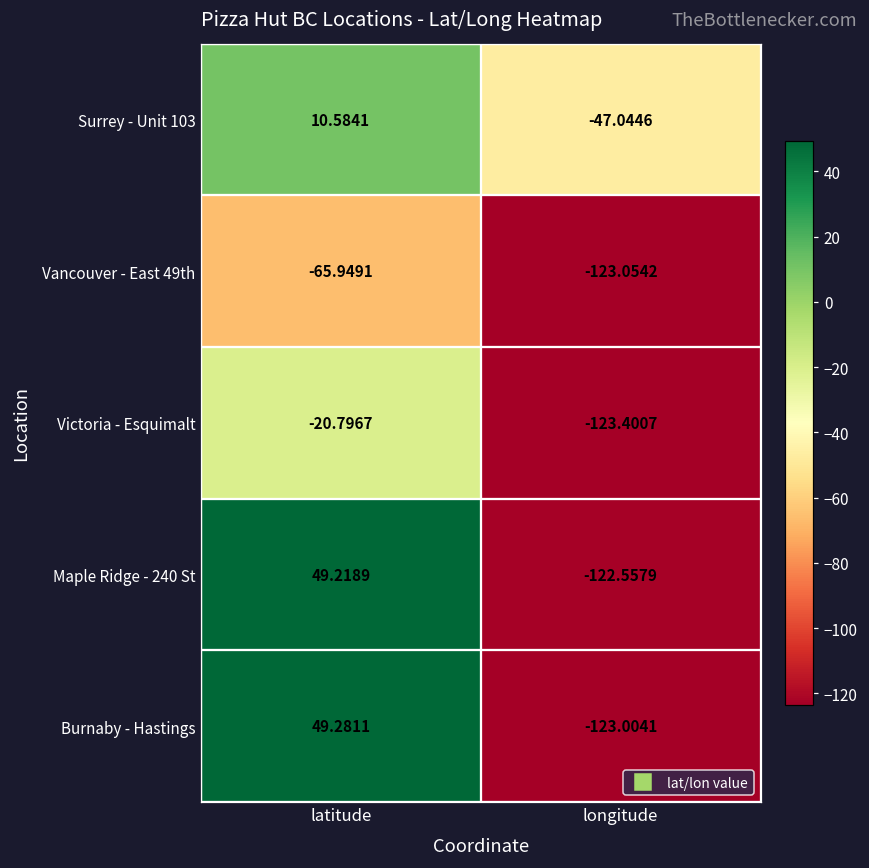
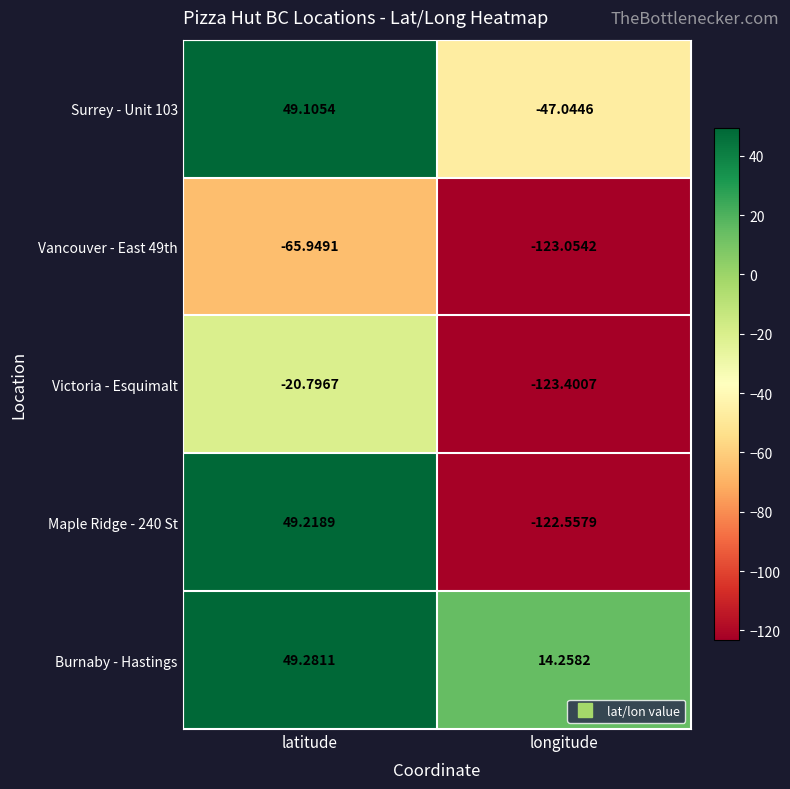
Surrey - Unit 103, latitude: 10.5841 -> 49.1054
Burnaby - Hastings, longitude: -123.0041 -> 14.2582
